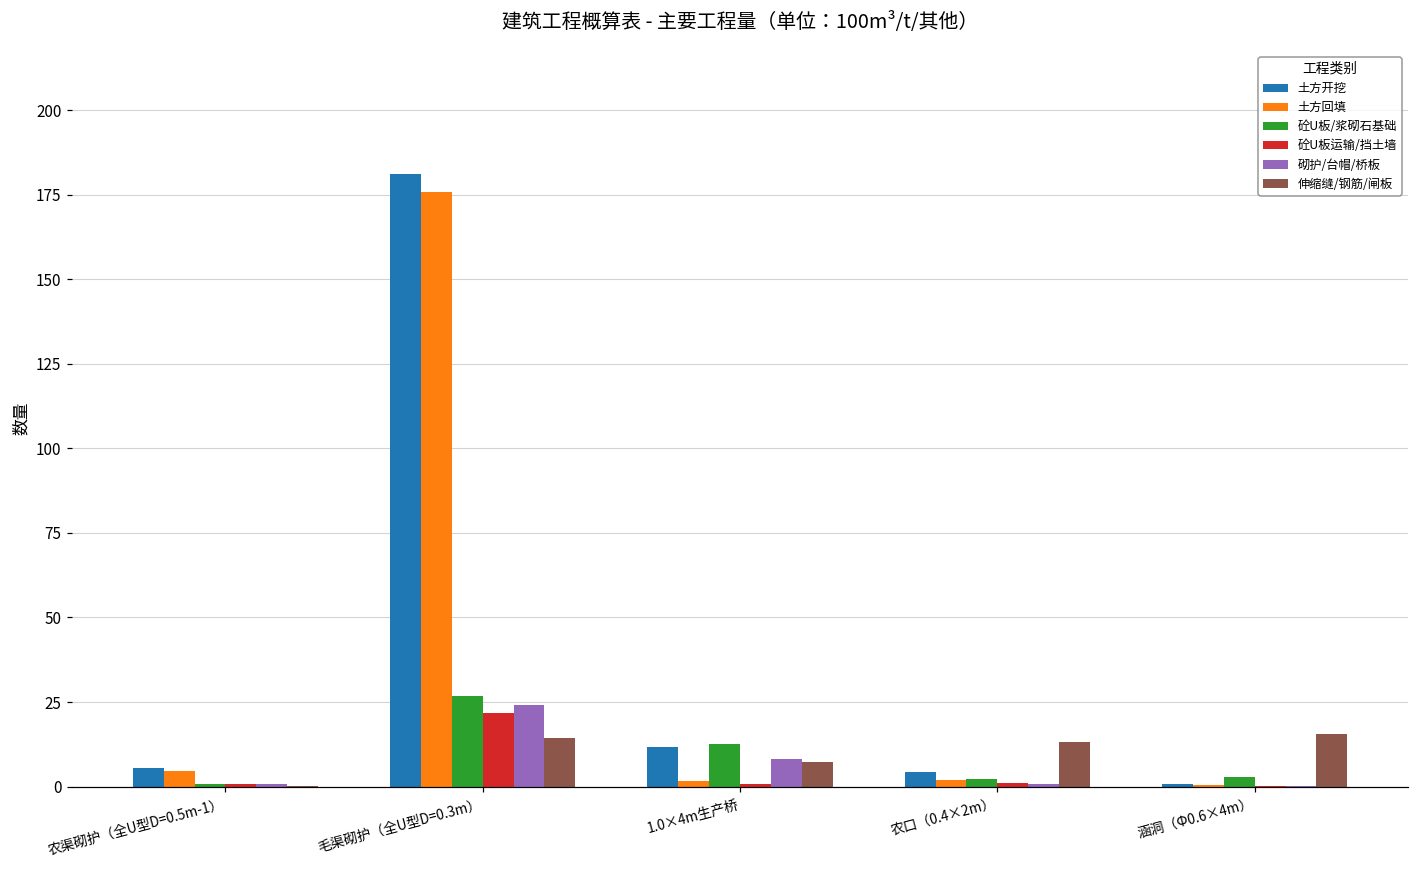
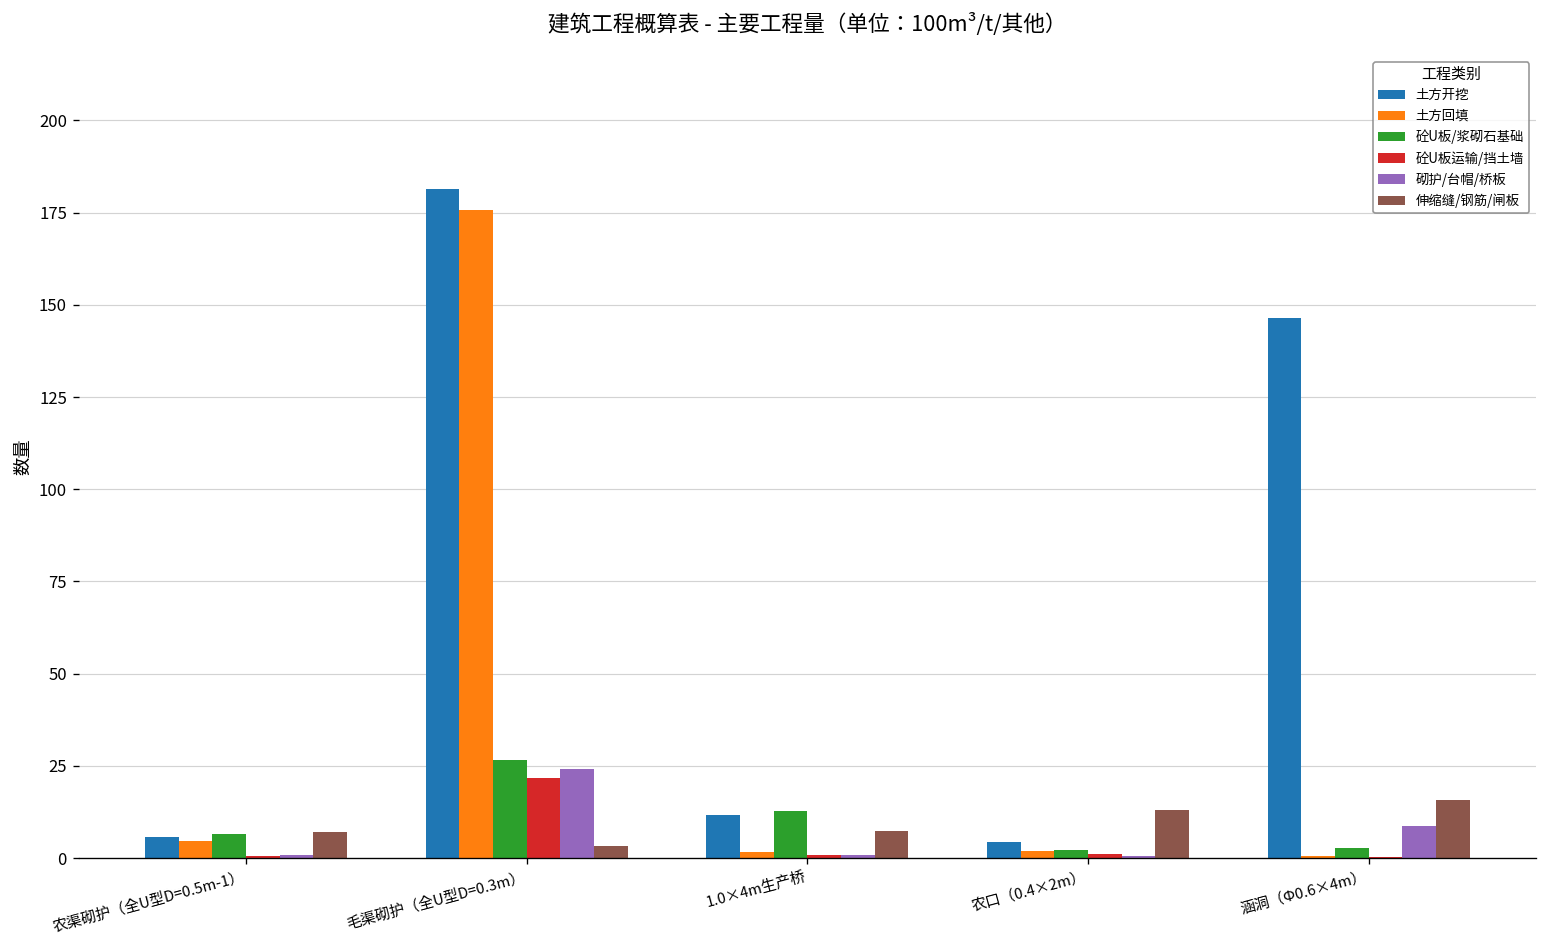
砼U板/浆砌石基础, 农渠砌护（全U型D=0.5m-1）: 1 -> 6
伸缩缝/钢筋/闸板, 农渠砌护（全U型D=0.5m-1）: 0 -> 7
伸缩缝/钢筋/闸板, 毛渠砌护（全U型D=0.3m）: 14 -> 3
砌护/台帽/桥板, 1.0×4m生产桥: 8 -> 1
土方开挖, 涵洞（Φ0.6×4m）: 1 -> 146
砌护/台帽/桥板, 涵洞（Φ0.6×4m）: 0 -> 9
